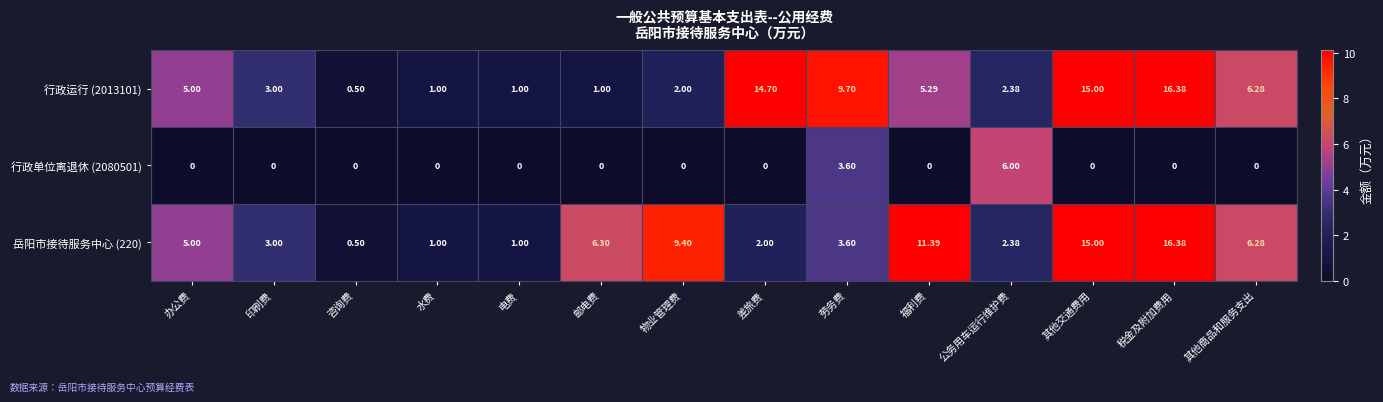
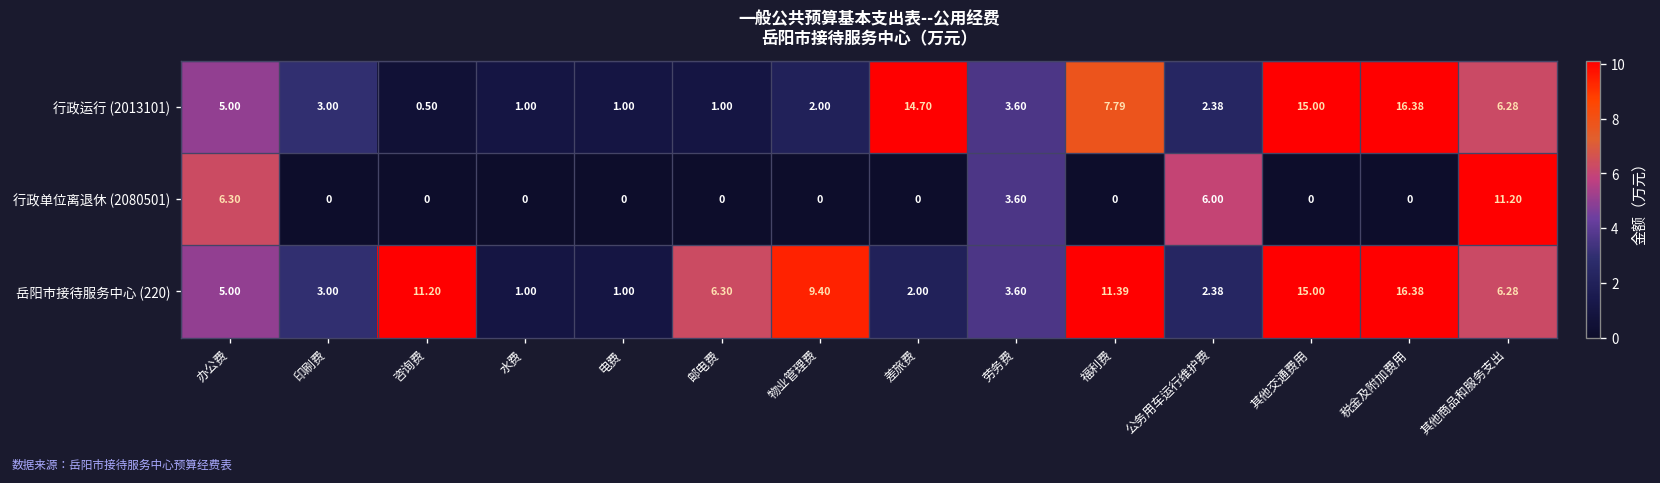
行政运行 (2013101), 劳务费: 9.70 -> 3.60
行政运行 (2013101), 福利费: 5.29 -> 7.79
行政单位离退休 (2080501), 办公费: 0 -> 6.30
行政单位离退休 (2080501), 其他商品和服务支出: 0 -> 11.20
岳阳市接待服务中心 (220), 咨询费: 0.50 -> 11.20
